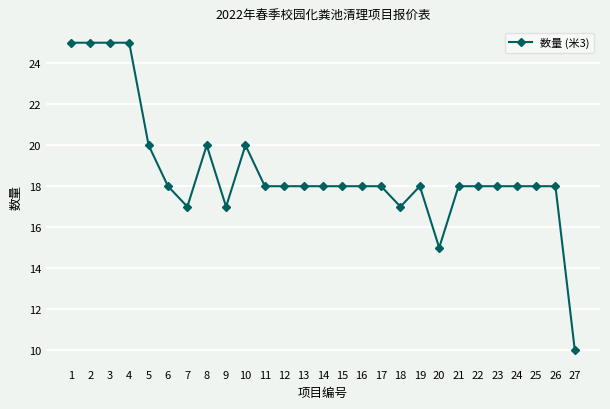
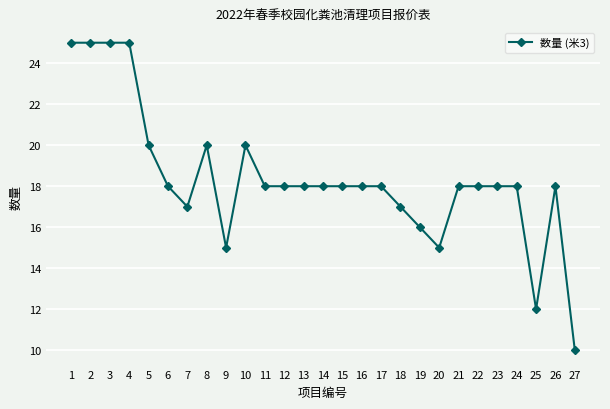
9: 17 -> 15
19: 18 -> 16
25: 18 -> 12
